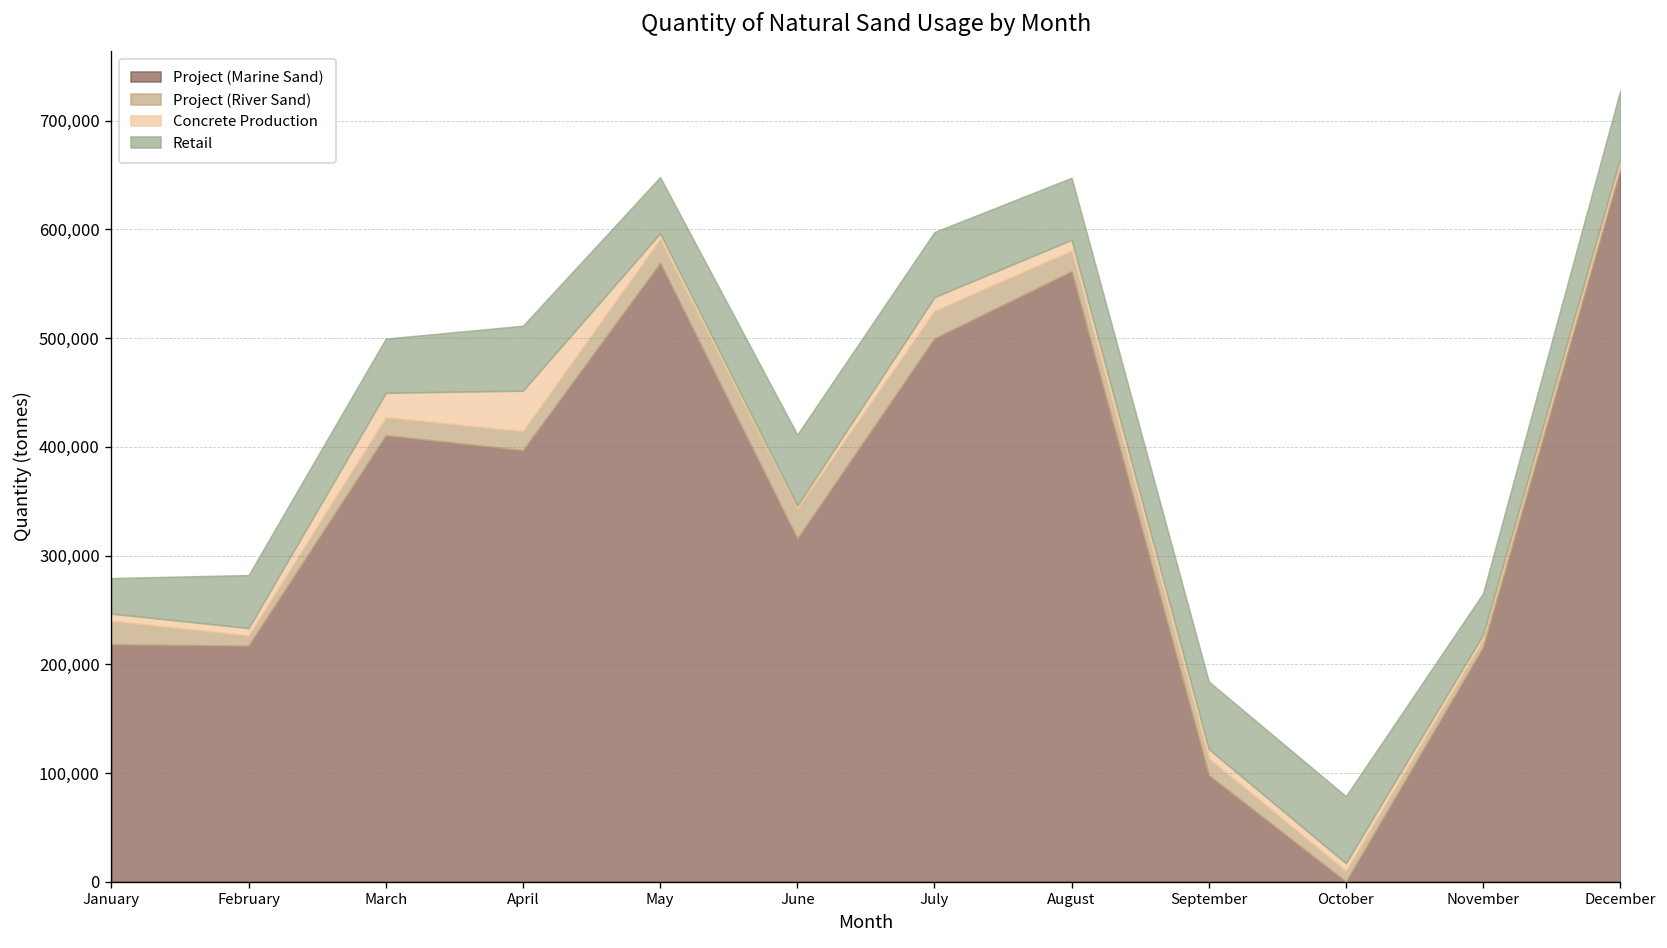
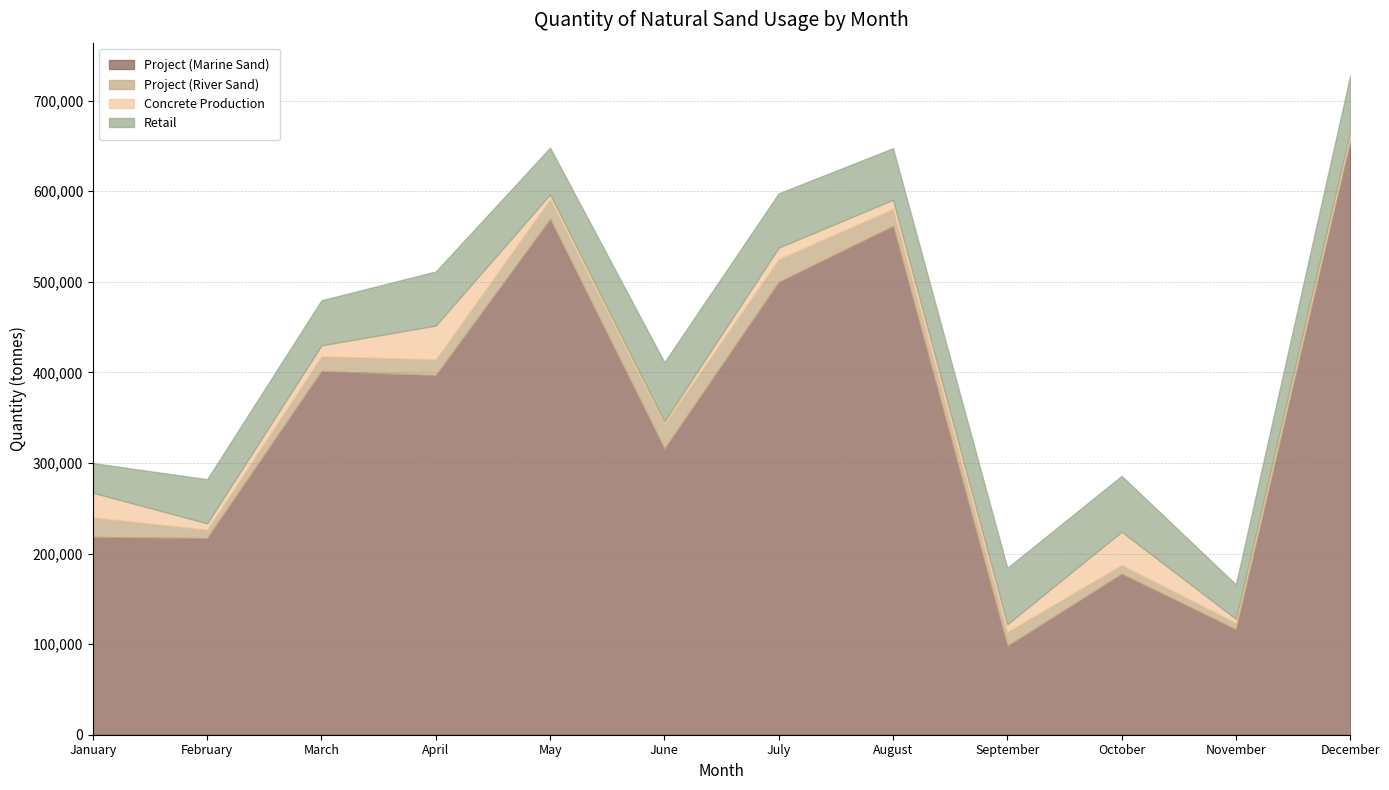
Concrete Production, January: 10,000 -> 30,000
Project (Marine Sand), March: 410,000 -> 400,000
Concrete Production, March: 20,000 -> 10,000
Project (Marine Sand), October: 0 -> 180,000
Concrete Production, October: 10,000 -> 40,000
Project (Marine Sand), November: 220,000 -> 120,000
